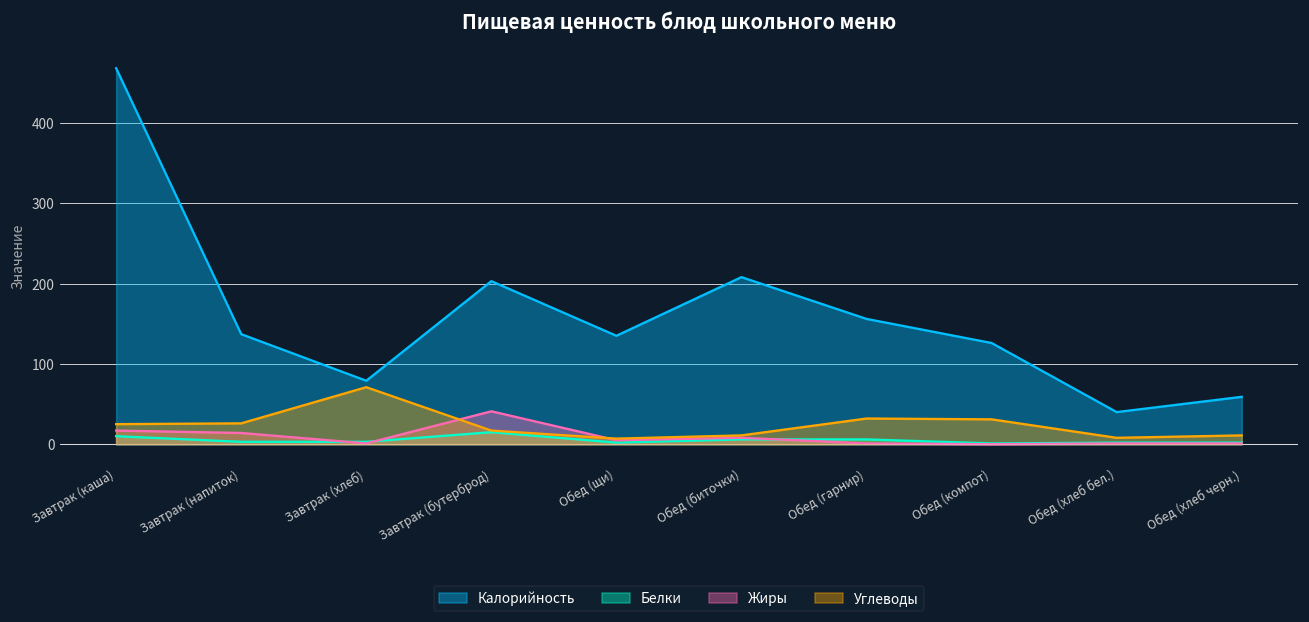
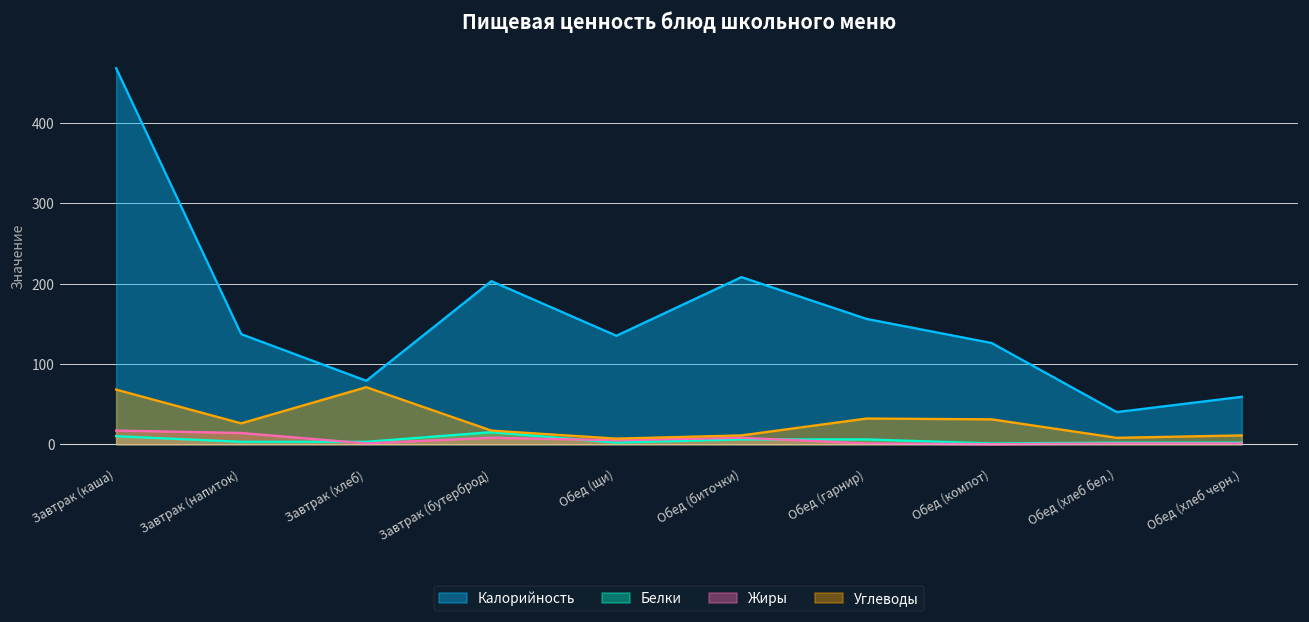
Углеводы, Завтрак (каша): 30 -> 70
Жиры, Завтрак (бутерброд): 40 -> 10
